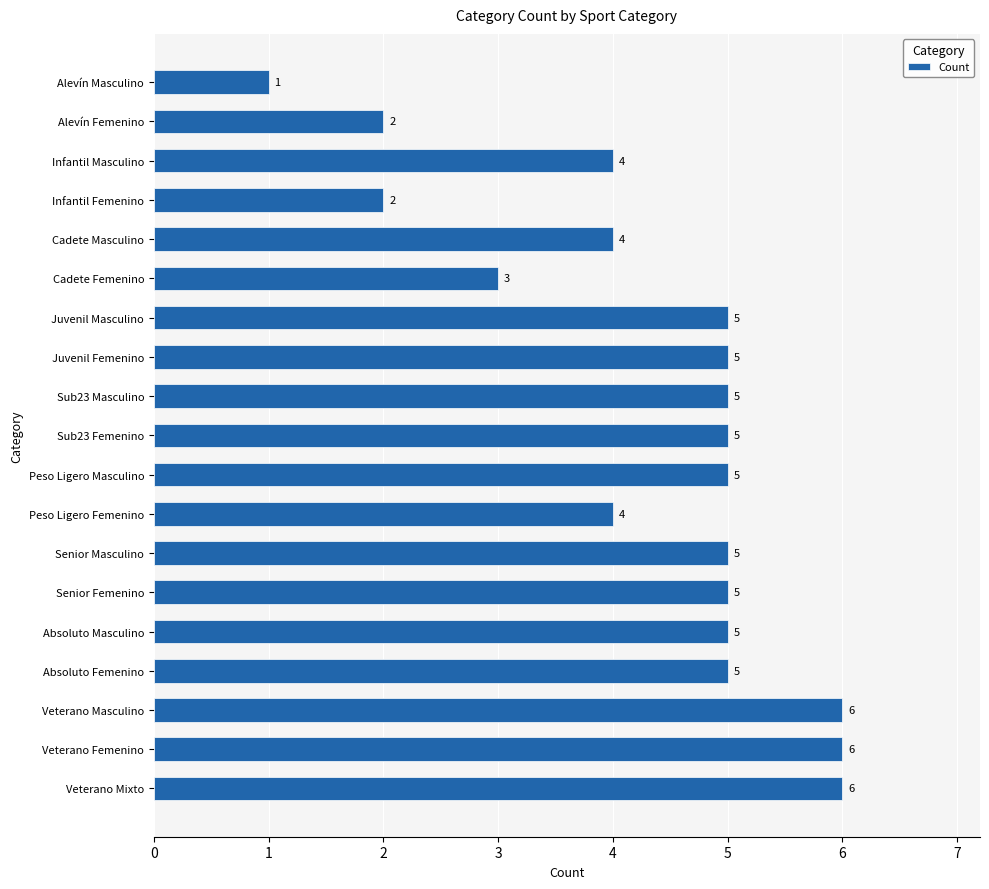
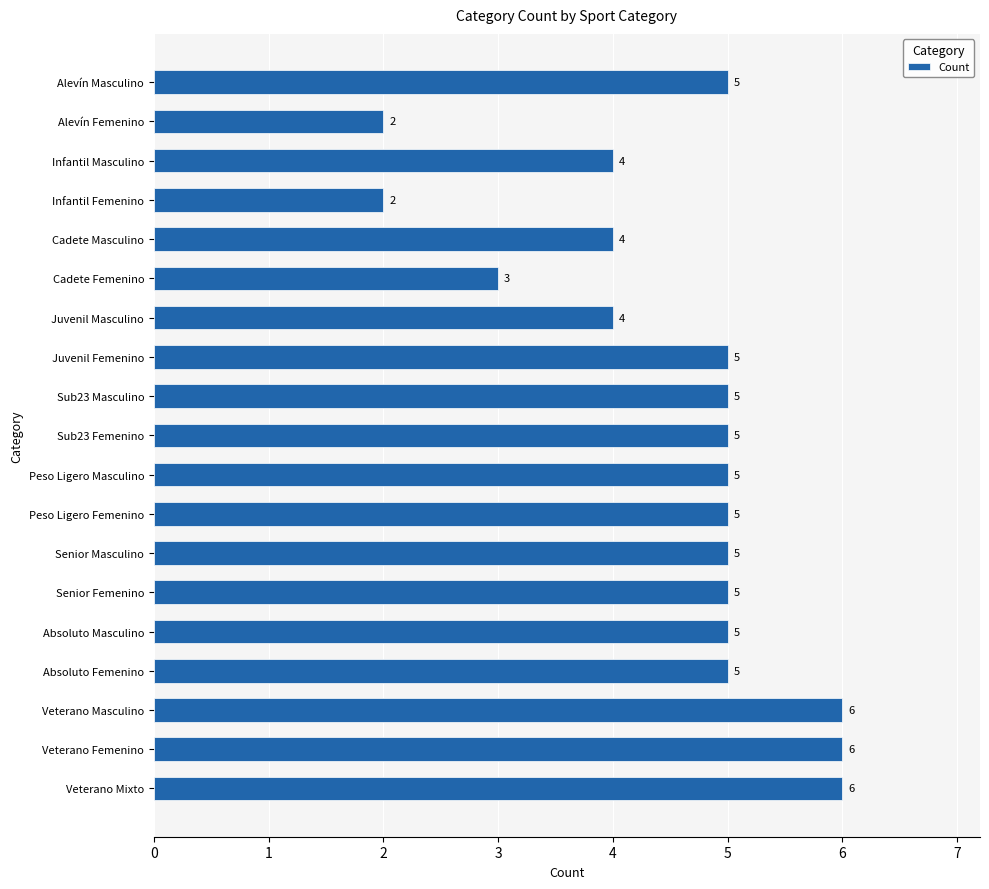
Alevín Masculino: 1 -> 5
Juvenil Masculino: 5 -> 4
Peso Ligero Femenino: 4 -> 5
